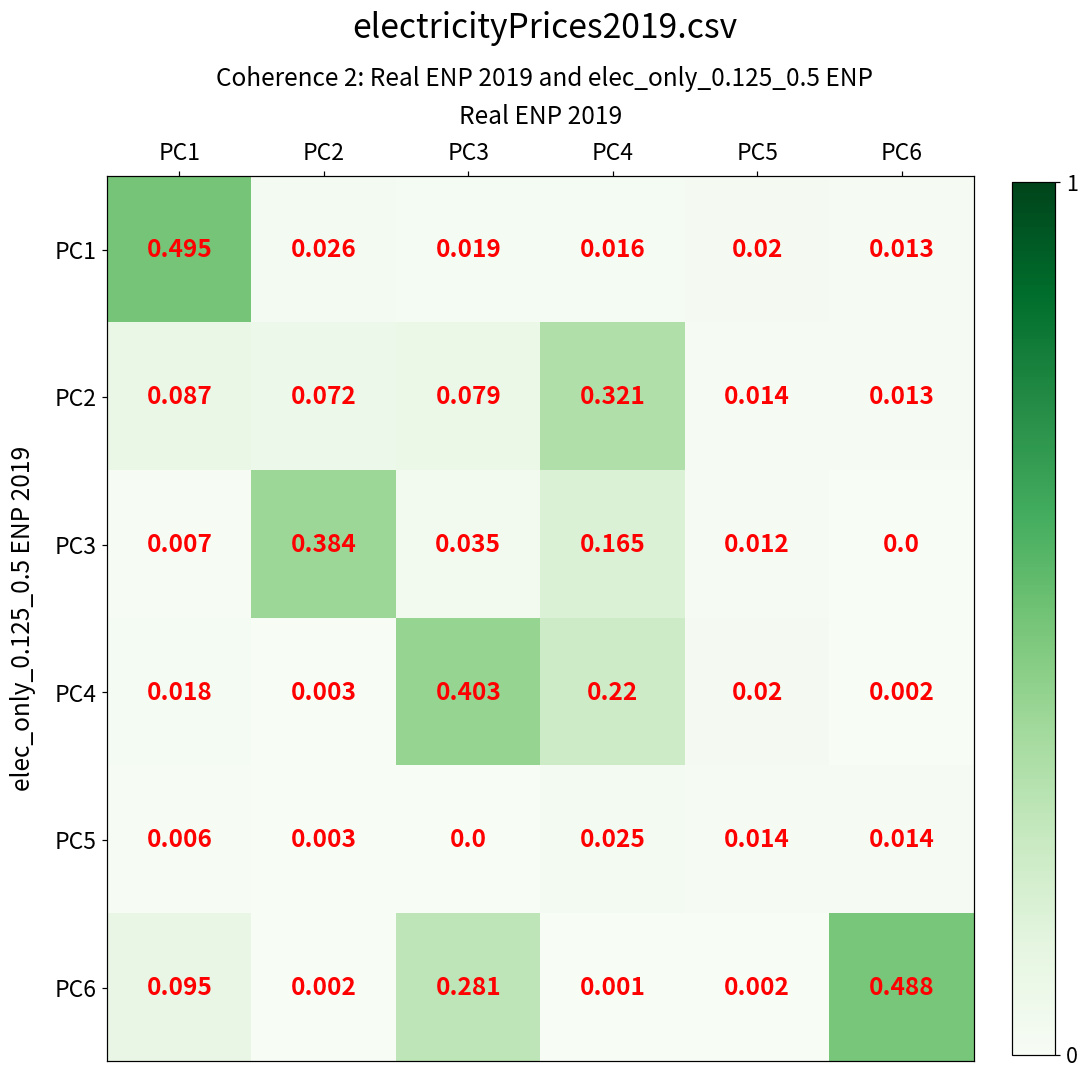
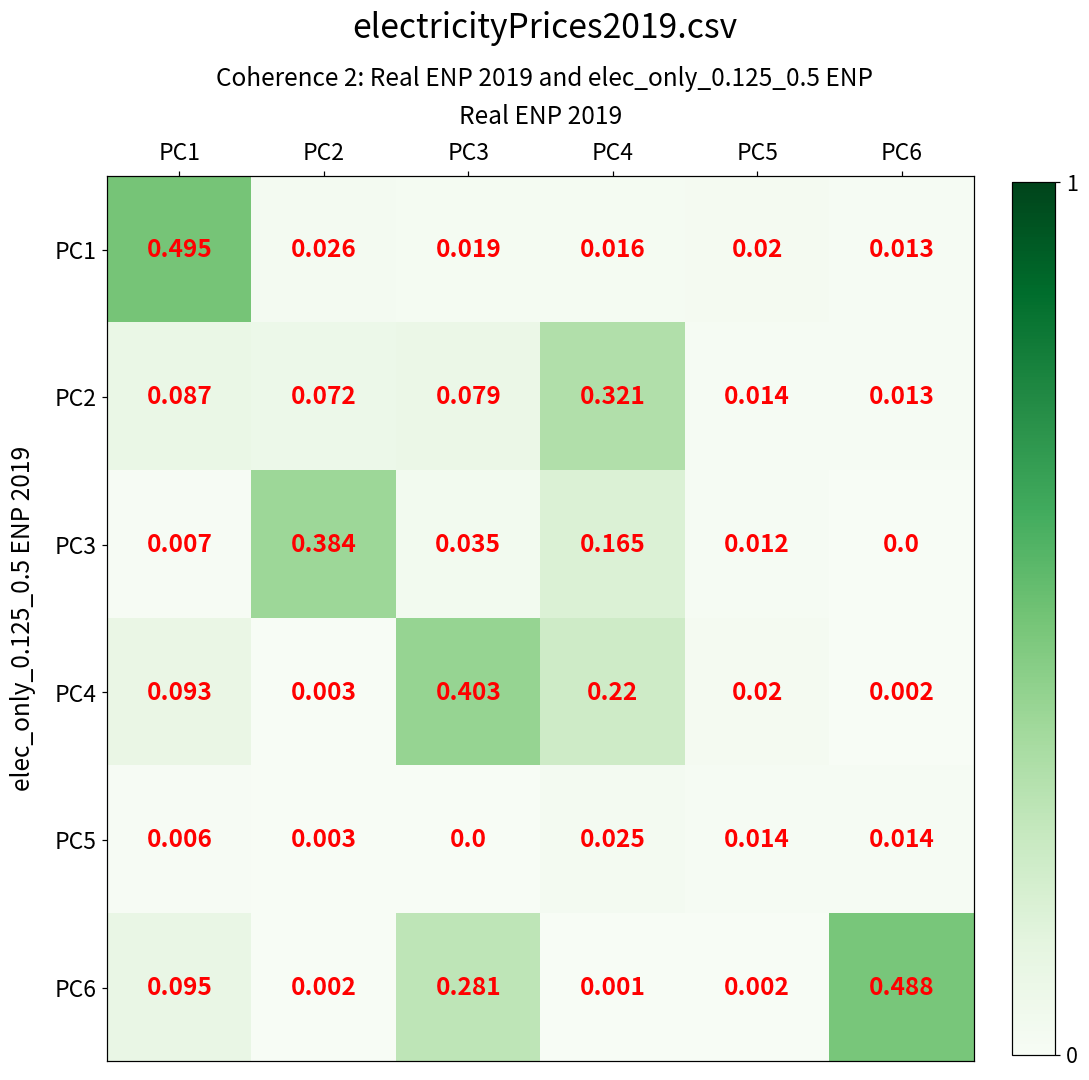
PC4, PC1: 0.018 -> 0.093
